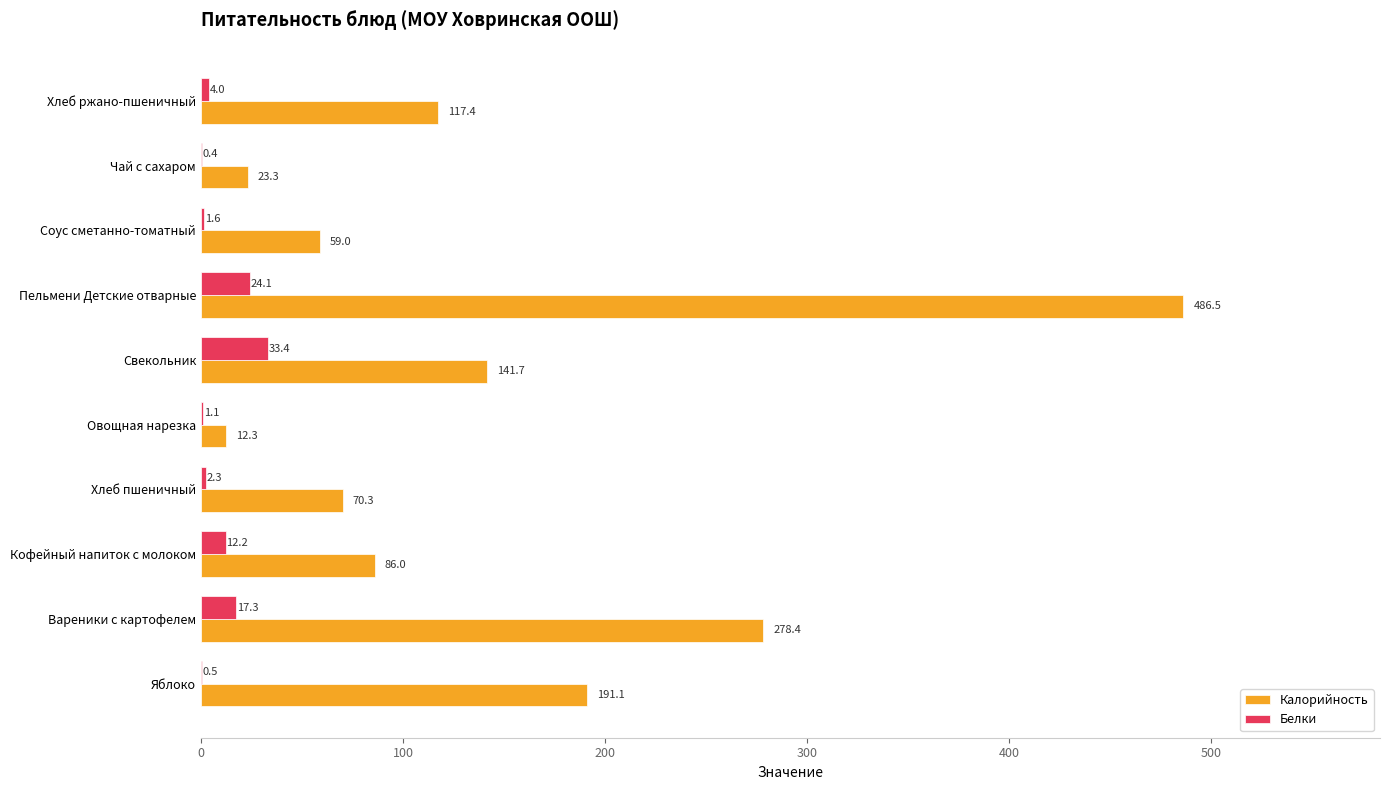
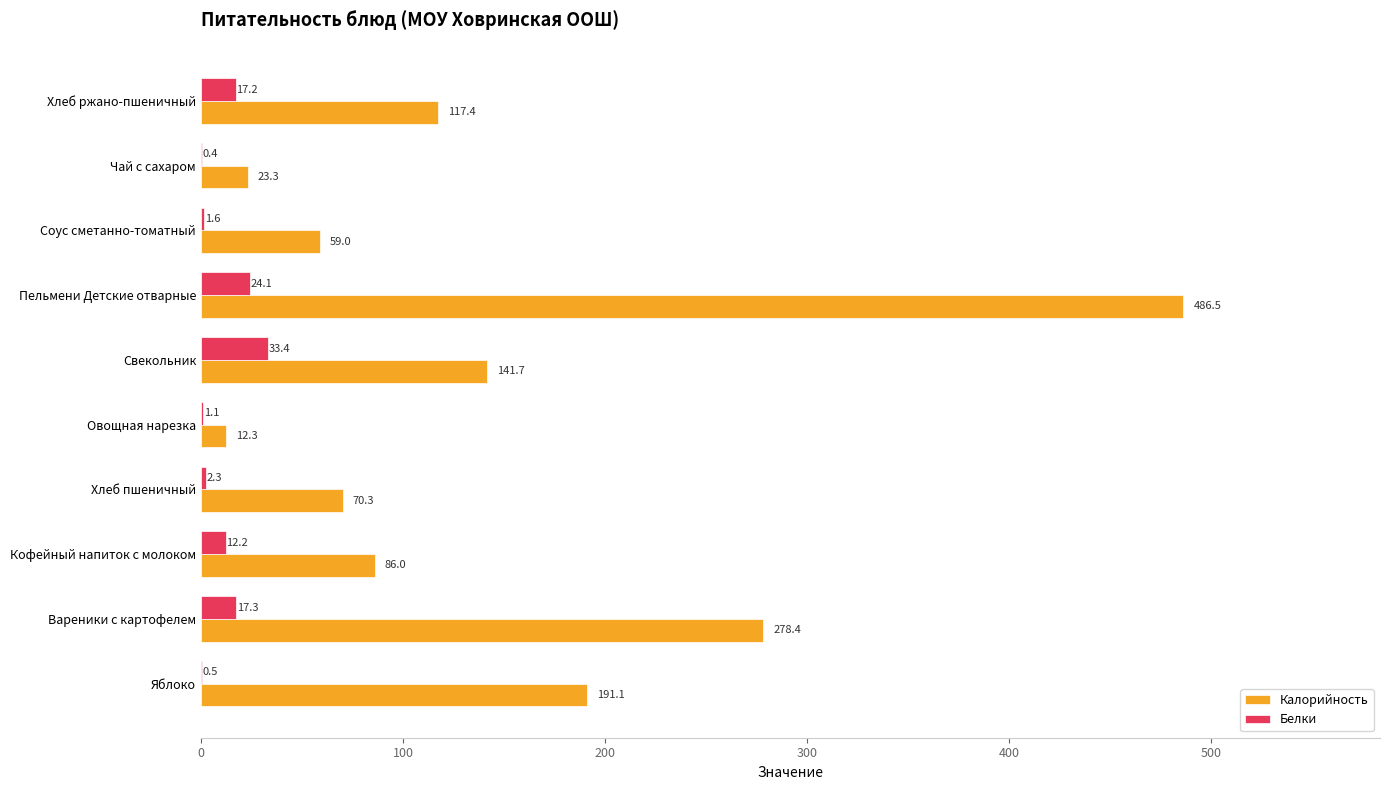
Белки, Хлеб ржано-пшеничный: 4.0 -> 17.2
